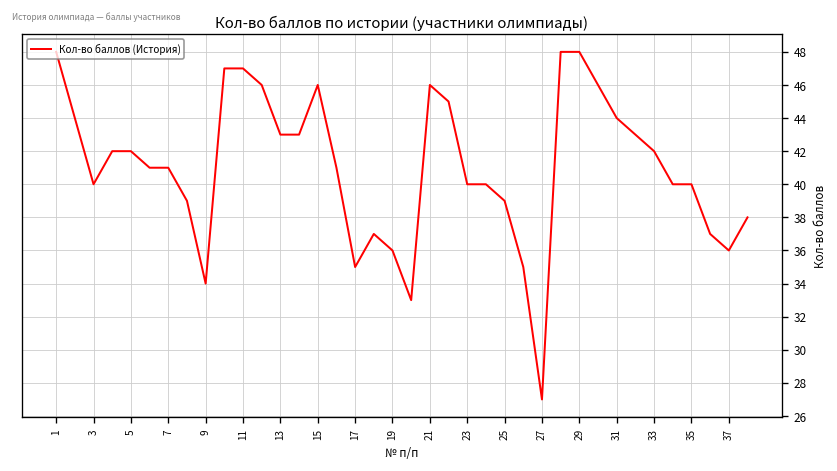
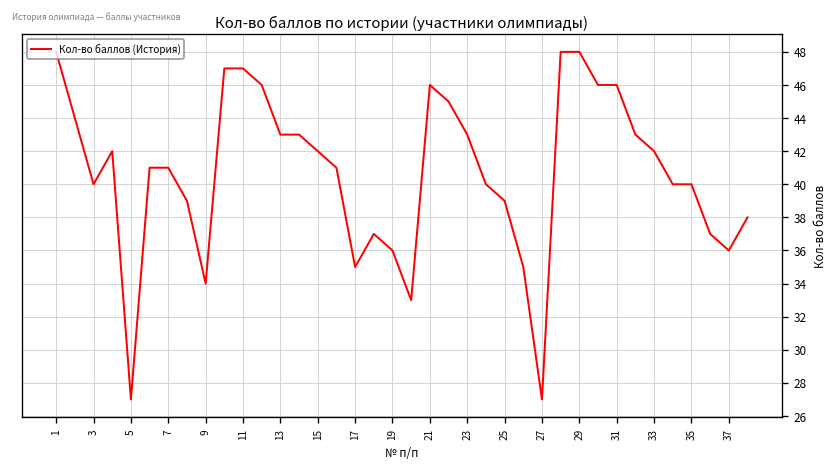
5: 42 -> 27
15: 46 -> 42
23: 40 -> 43
31: 44 -> 46
